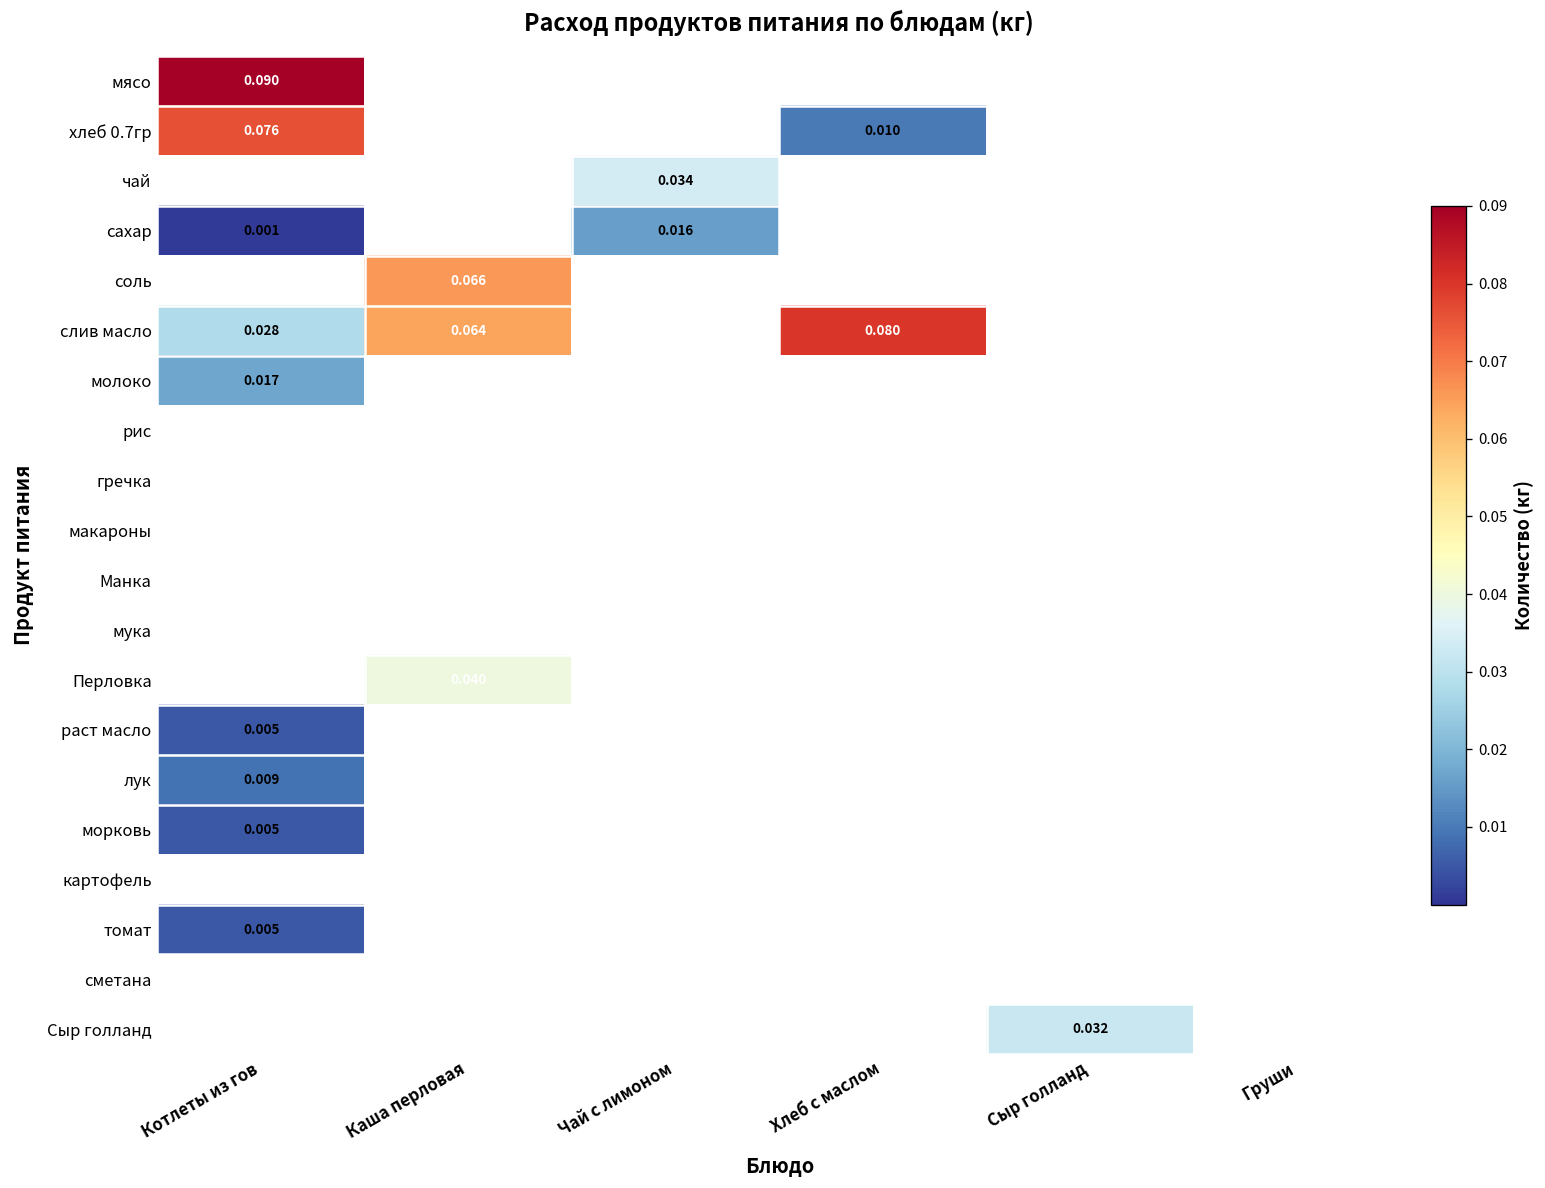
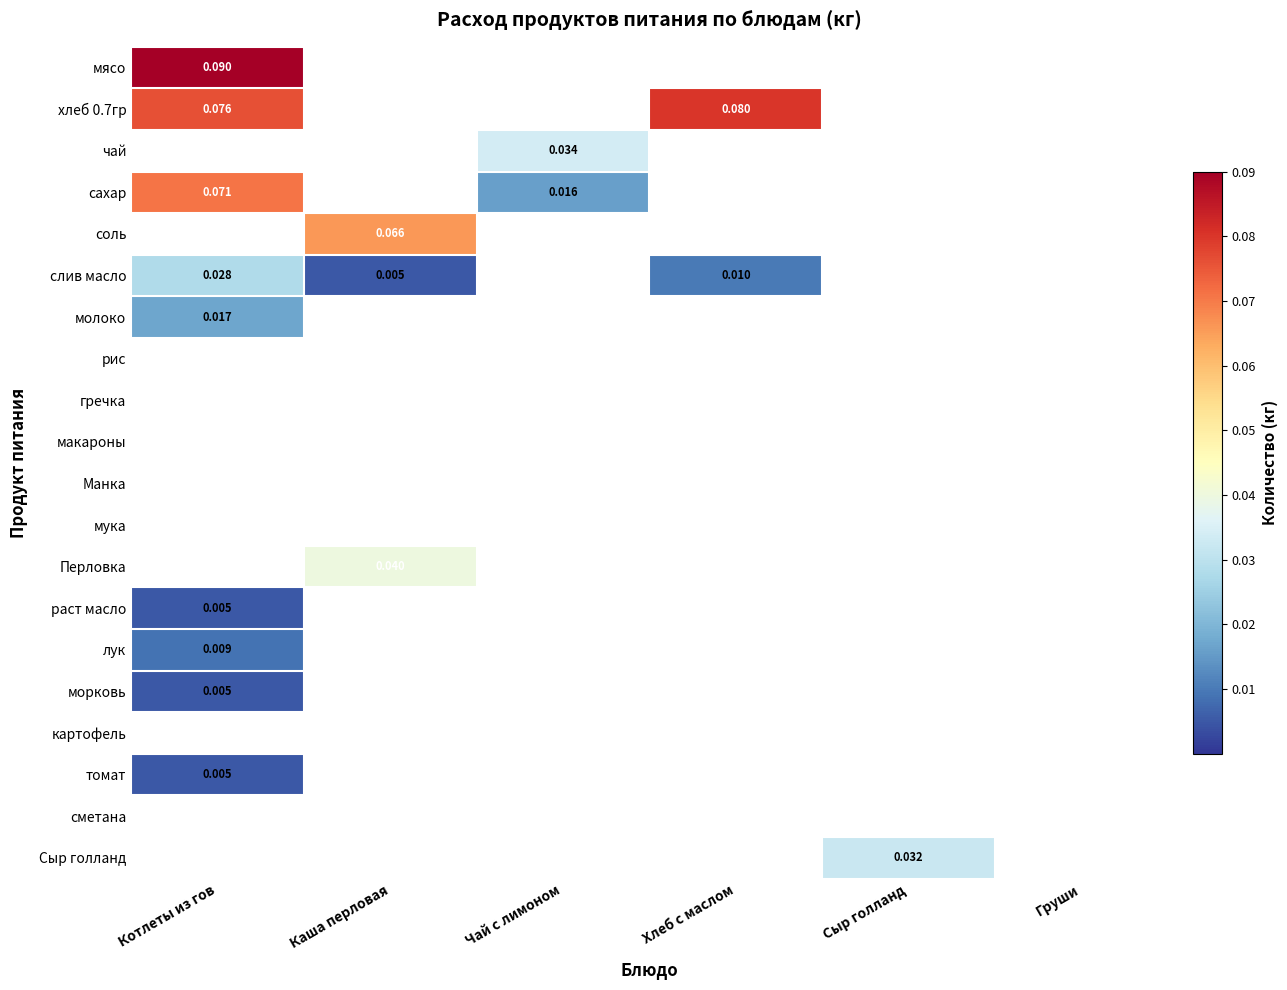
хлеб 0.7гр, Хлеб с маслом: 0.010 -> 0.080
сахар, Котлеты из гов: 0.001 -> 0.071
слив масло, Каша перловая: 0.064 -> 0.005
слив масло, Хлеб с маслом: 0.080 -> 0.010
